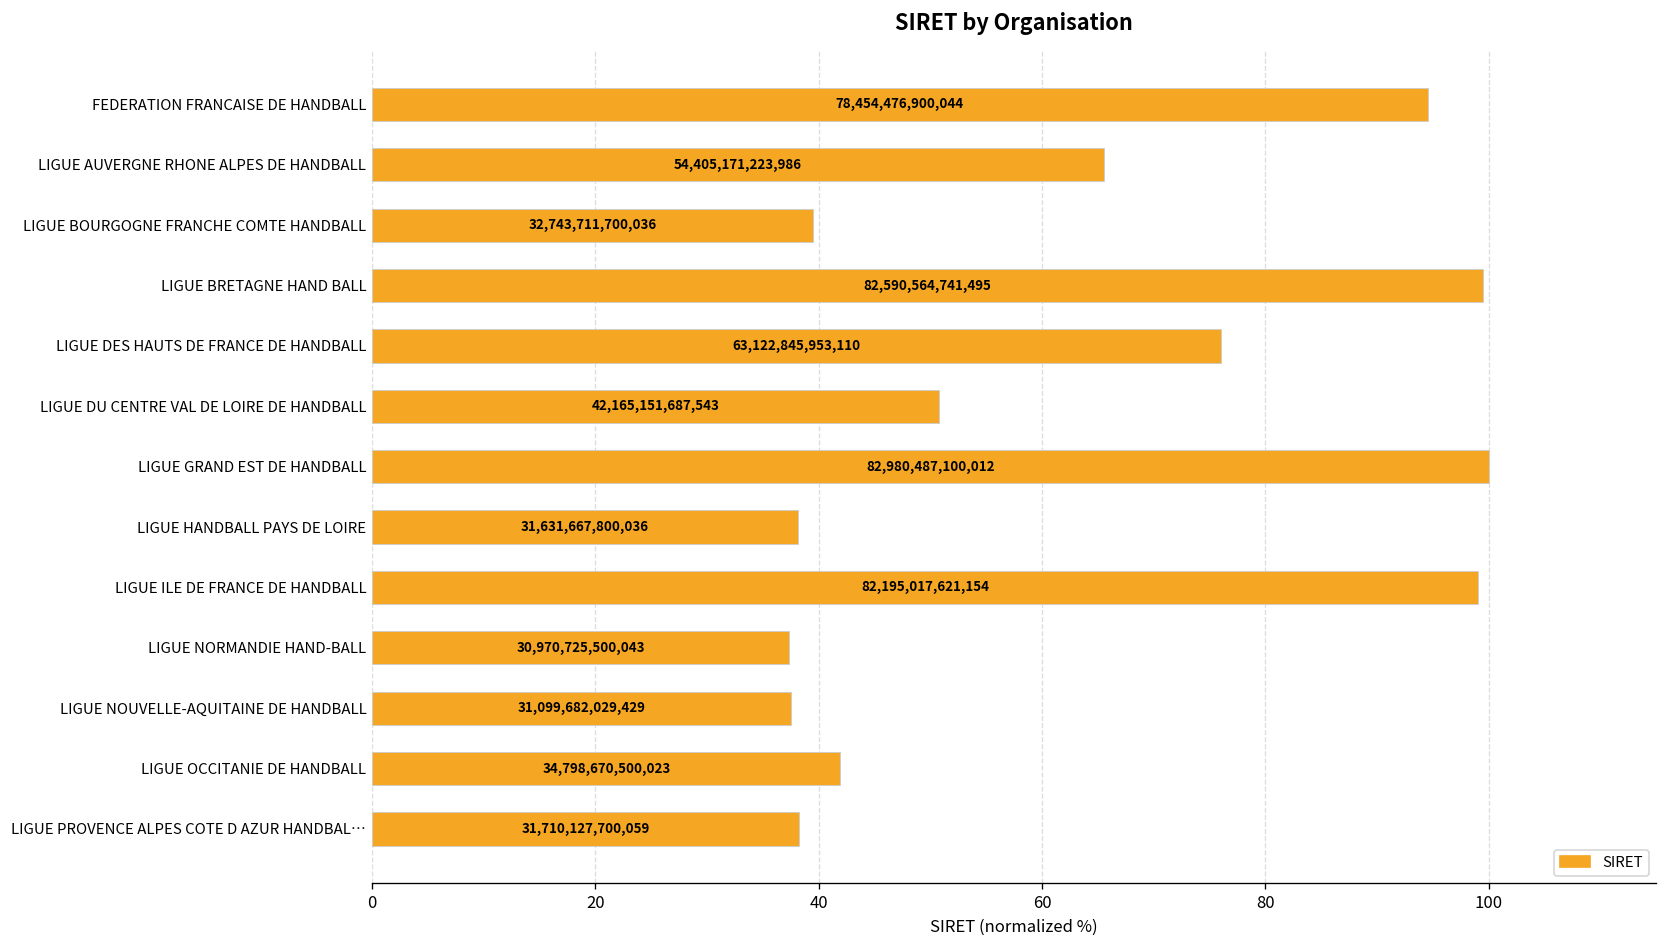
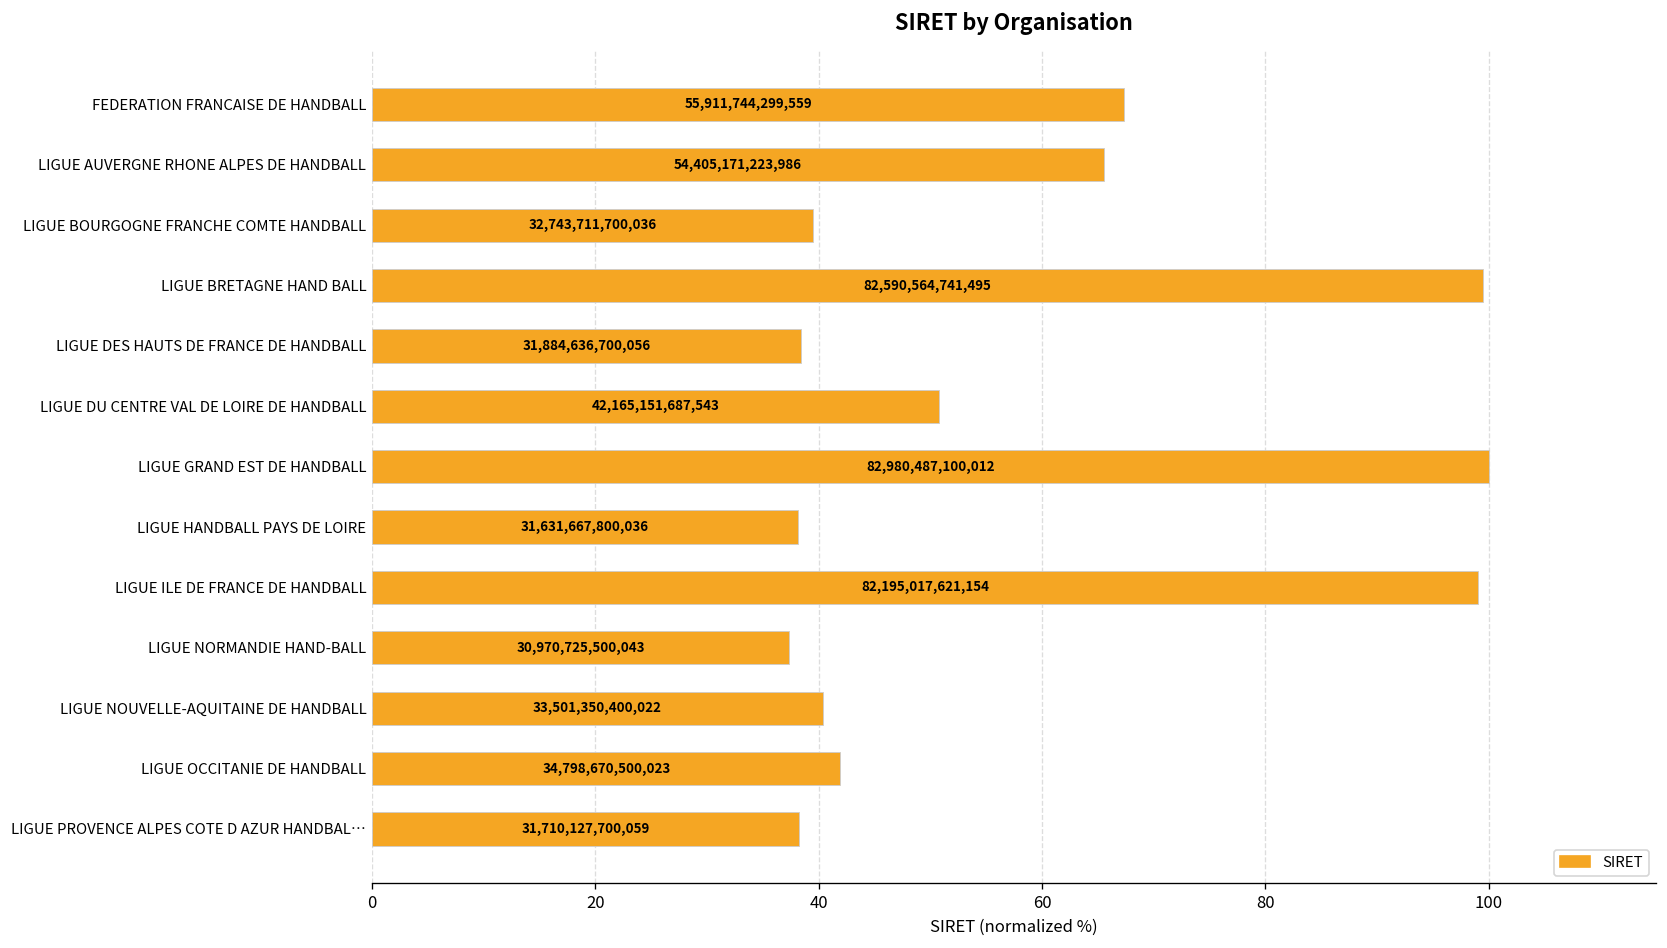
FEDERATION FRANCAISE DE HANDBALL: 78,454,476,900,044 -> 55,911,744,299,559
LIGUE DES HAUTS DE FRANCE DE HANDBALL: 63,122,845,953,110 -> 31,884,636,700,056
LIGUE NOUVELLE-AQUITAINE DE HANDBALL: 31,099,682,029,429 -> 33,501,350,400,022
